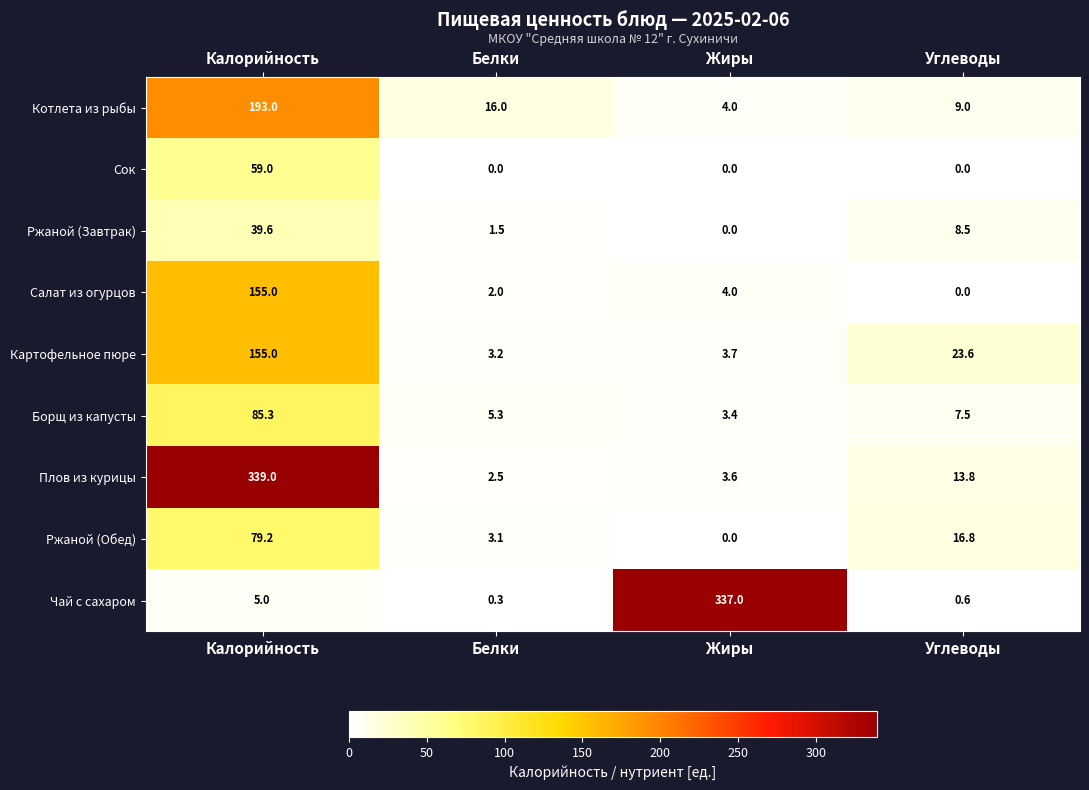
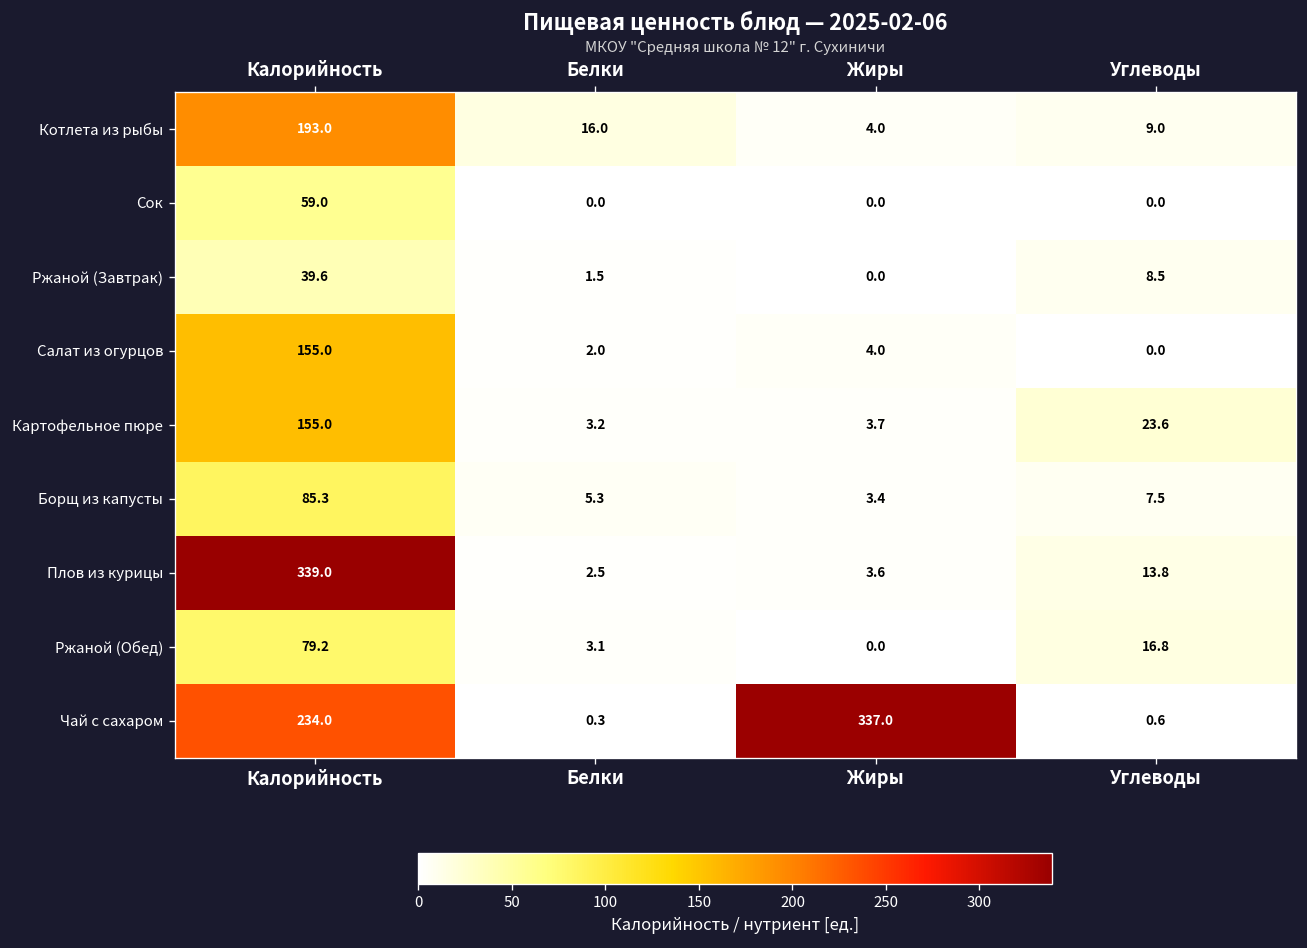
Чай с сахаром, Калорийность: 5.0 -> 234.0
